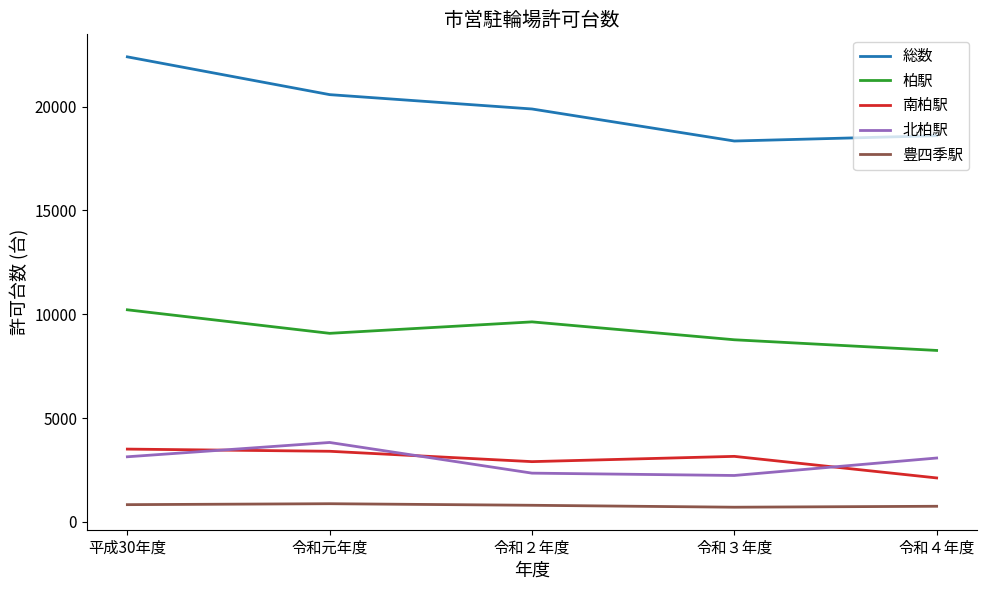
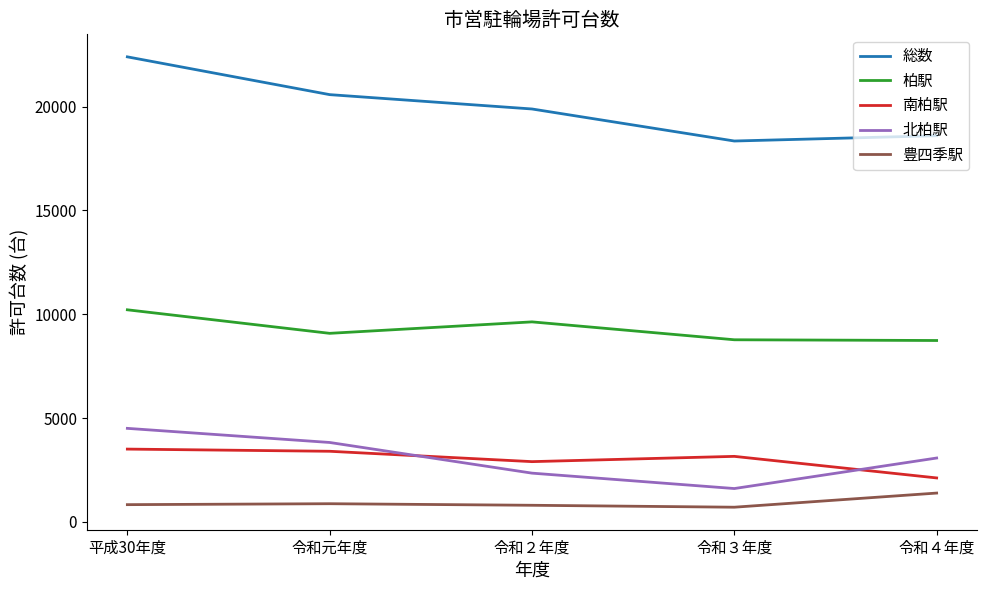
北柏駅, 平成30年度: 3100 -> 4500
北柏駅, 令和３年度: 2200 -> 1600
柏駅, 令和４年度: 8300 -> 8700
豊四季駅, 令和４年度: 800 -> 1400
